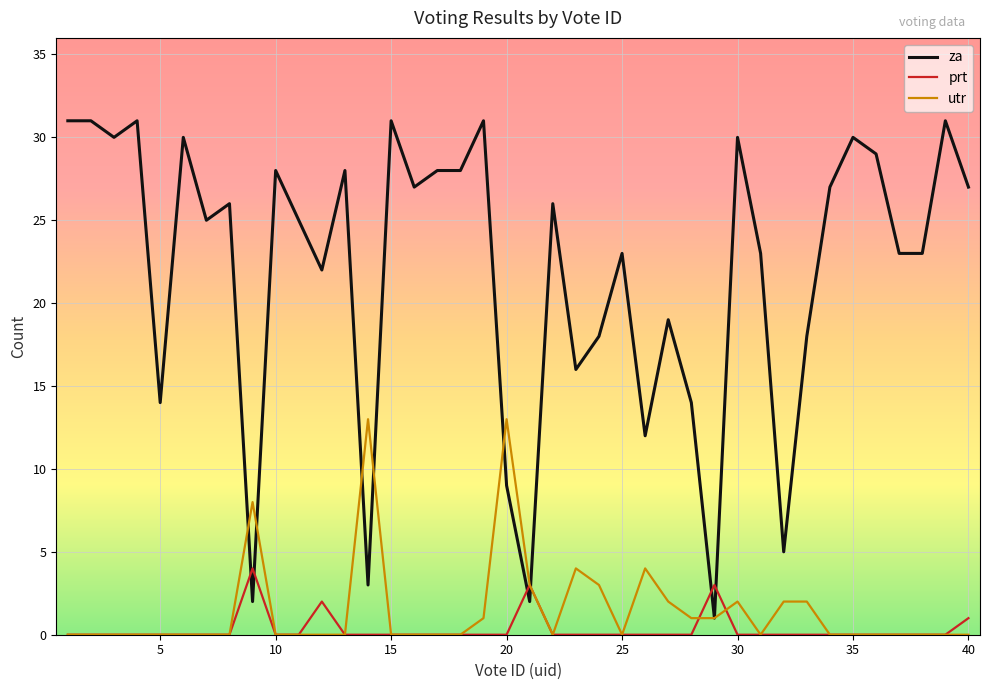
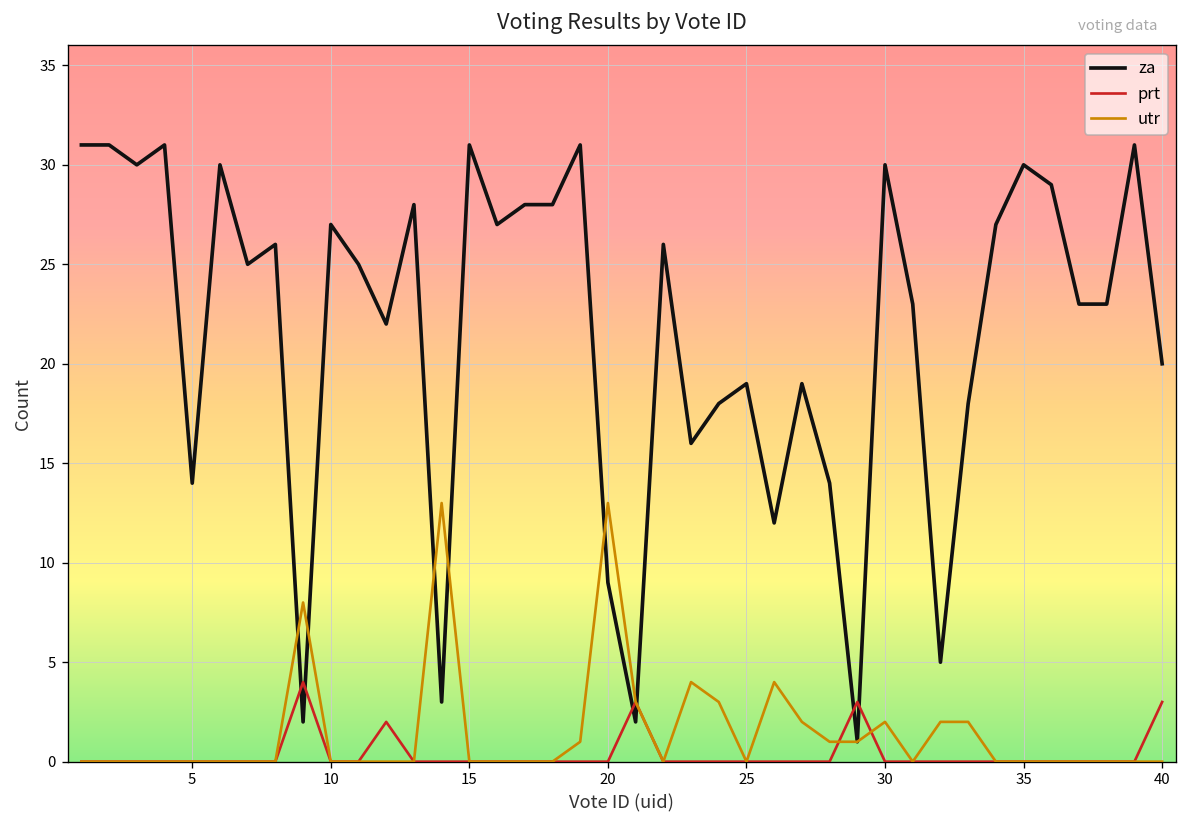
za, 10: 28 -> 27
za, 25: 23 -> 19
za, 40: 27 -> 20
prt, 40: 1 -> 3
